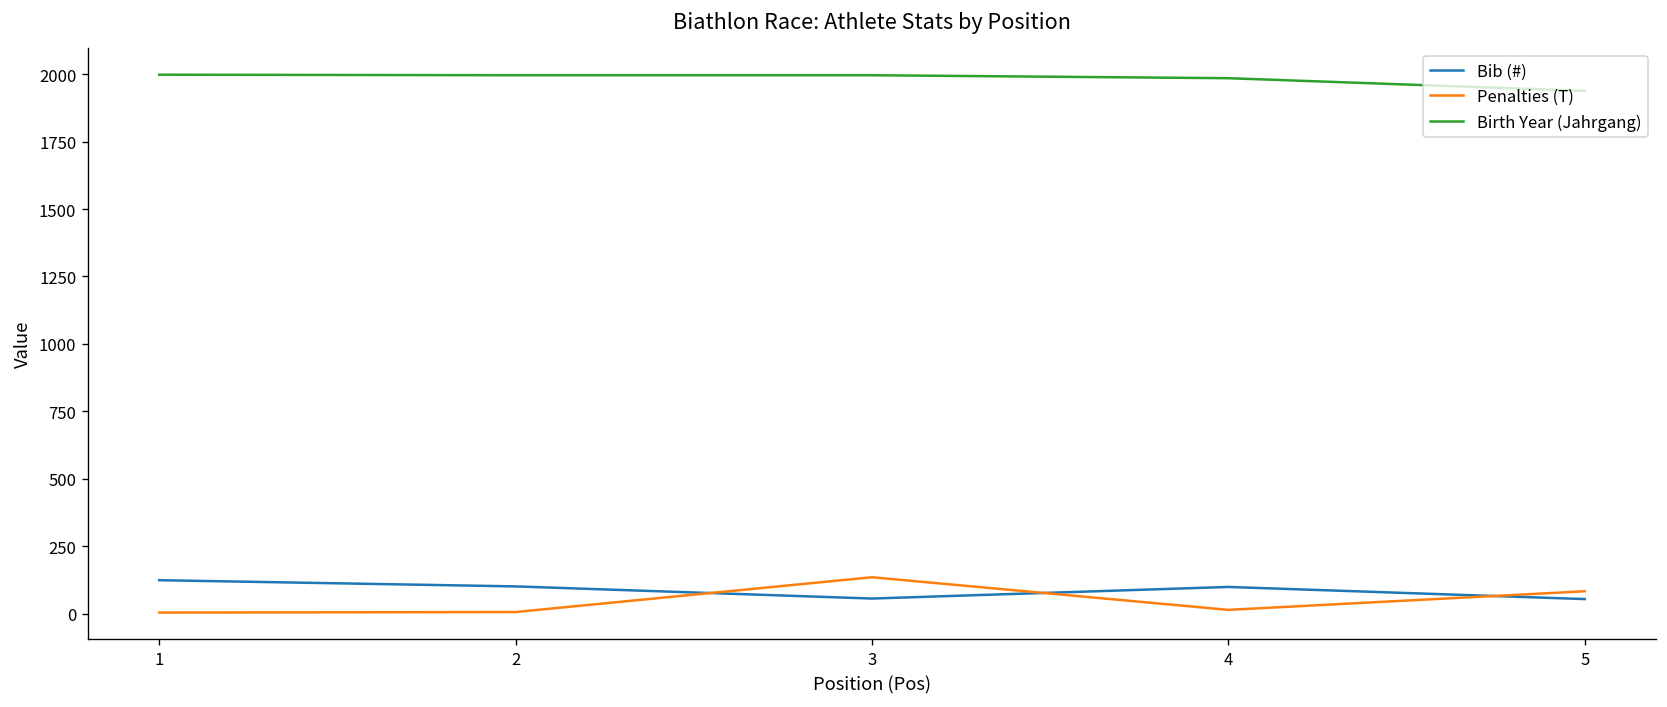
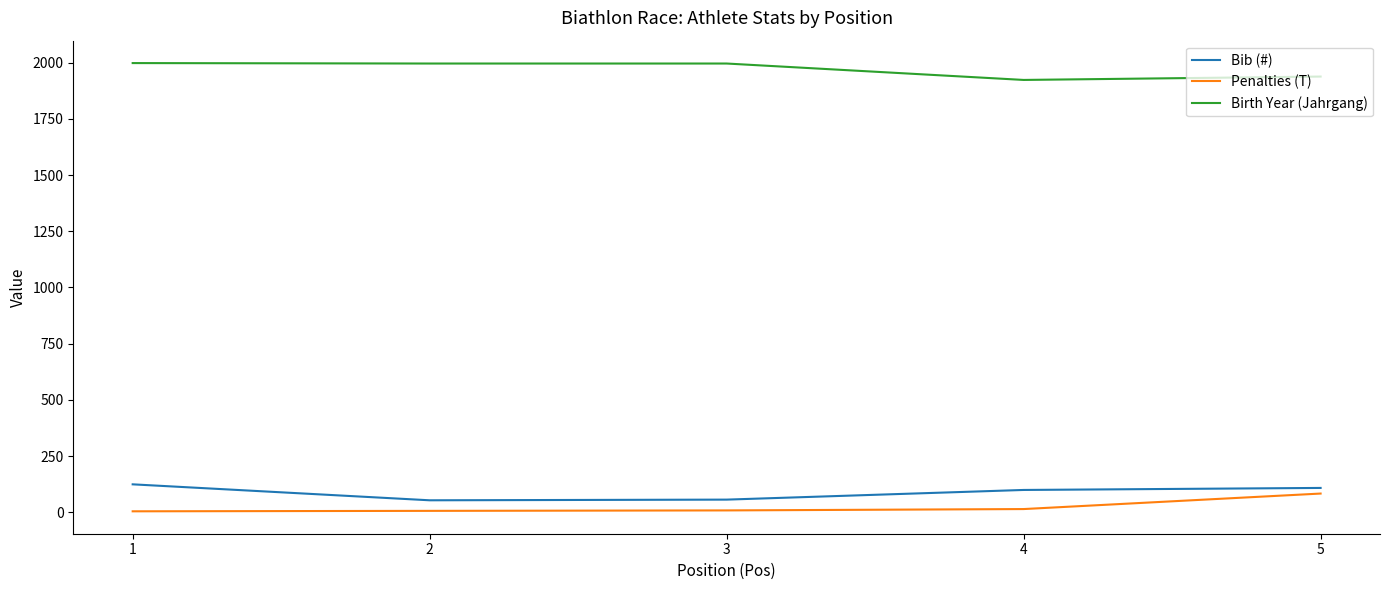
Bib (#), 2: 100 -> 50
Penalties (T), 3: 140 -> 10
Birth Year (Jahrgang), 4: 1990 -> 1920
Bib (#), 5: 50 -> 110
